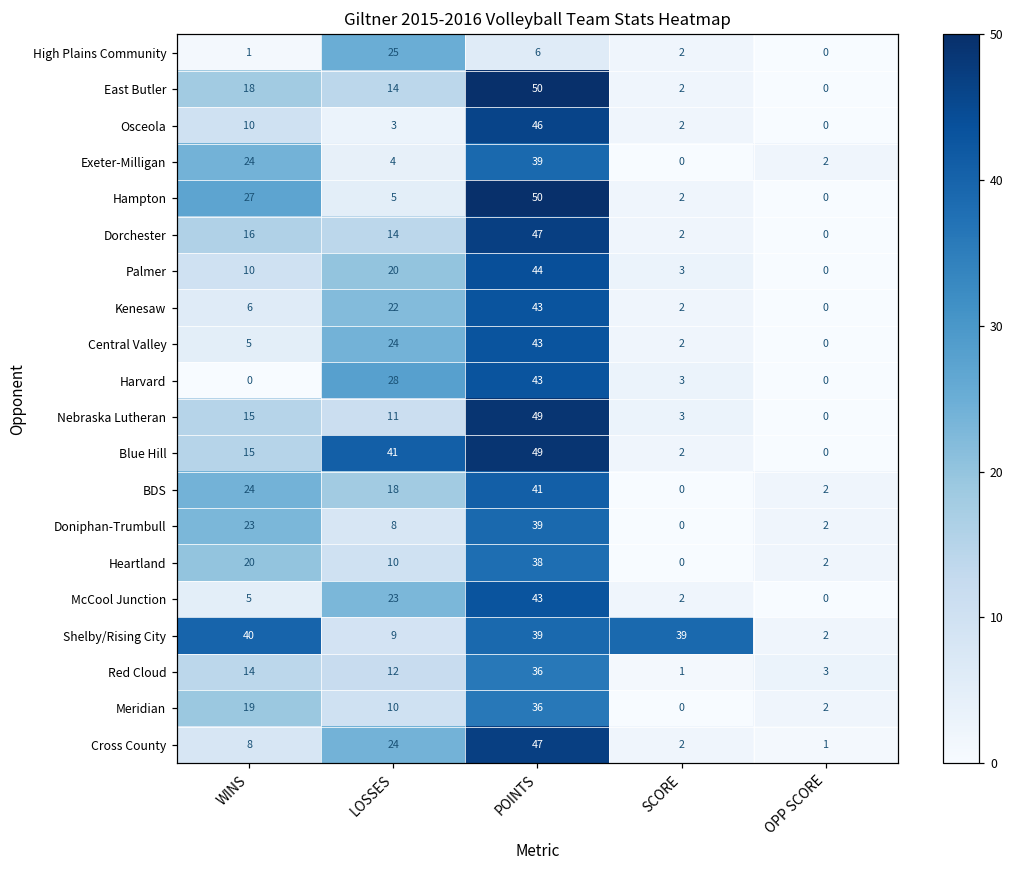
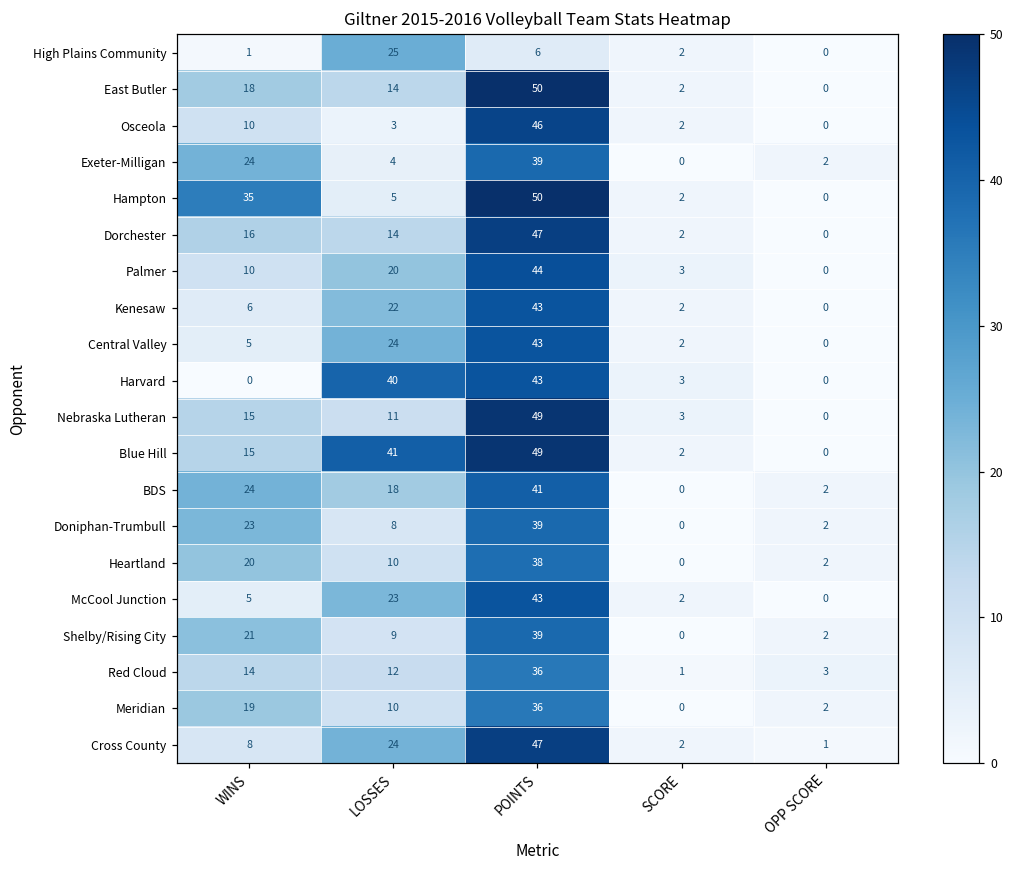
Hampton, WINS: 27 -> 35
Harvard, LOSSES: 28 -> 40
Shelby/Rising City, WINS: 40 -> 21
Shelby/Rising City, SCORE: 39 -> 0
